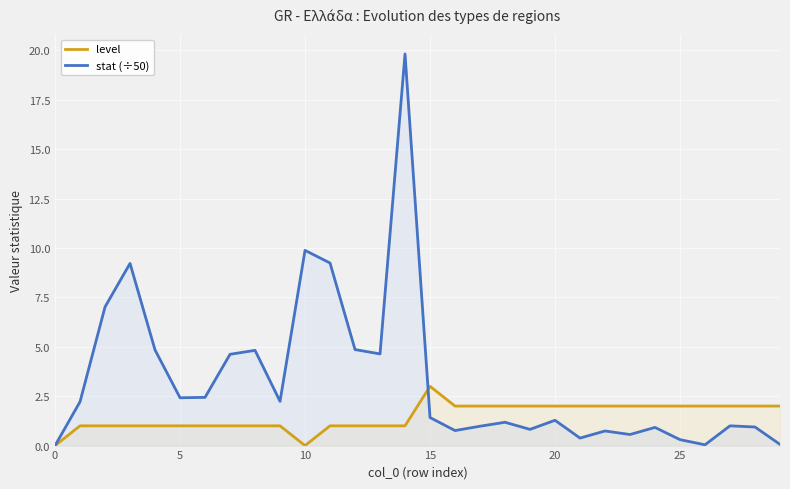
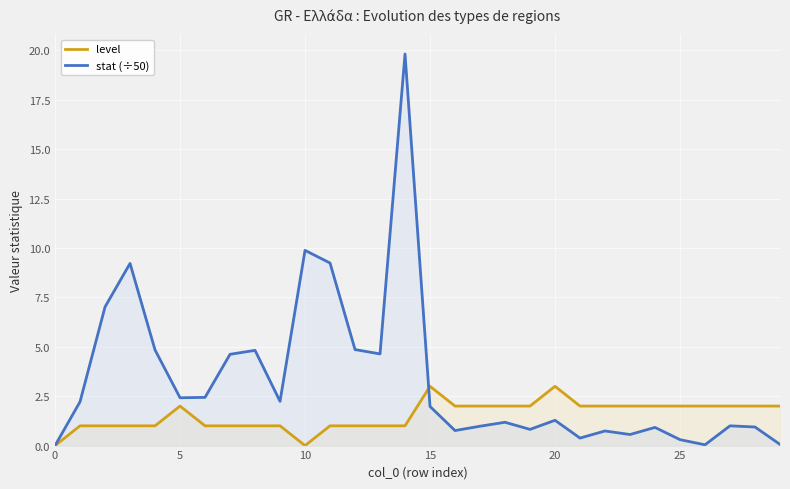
level, 5: 1 -> 2
stat (÷50), 15: 1.4 -> 2.0
level, 20: 2 -> 3
